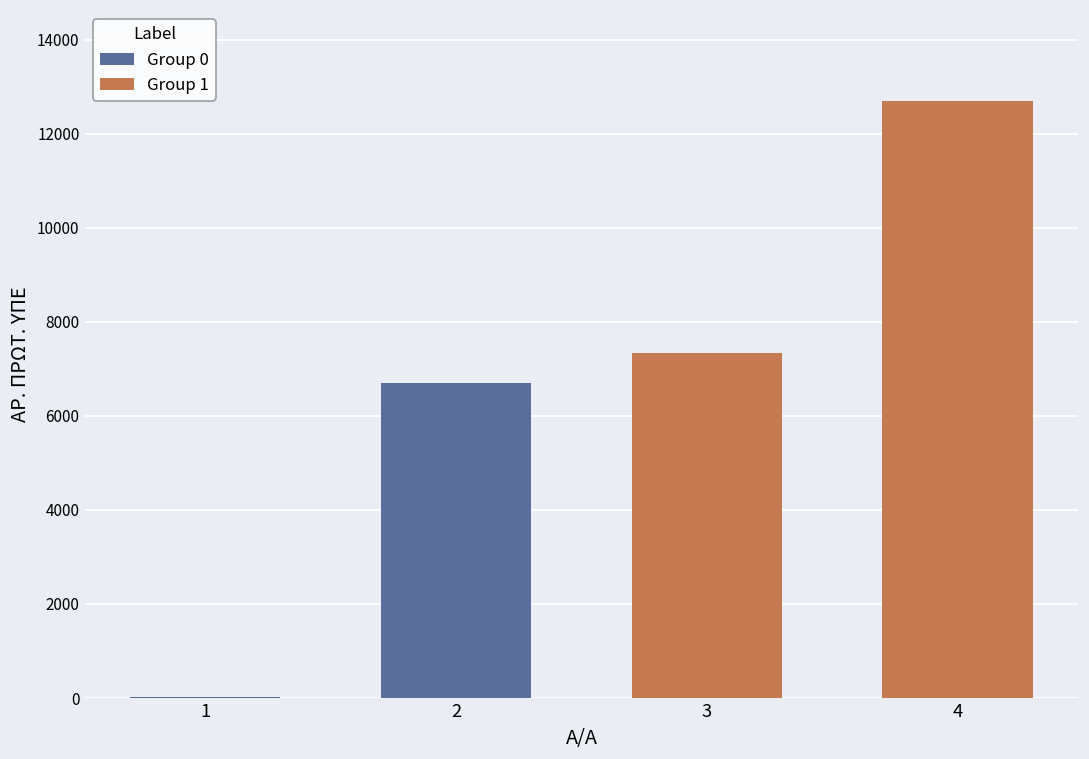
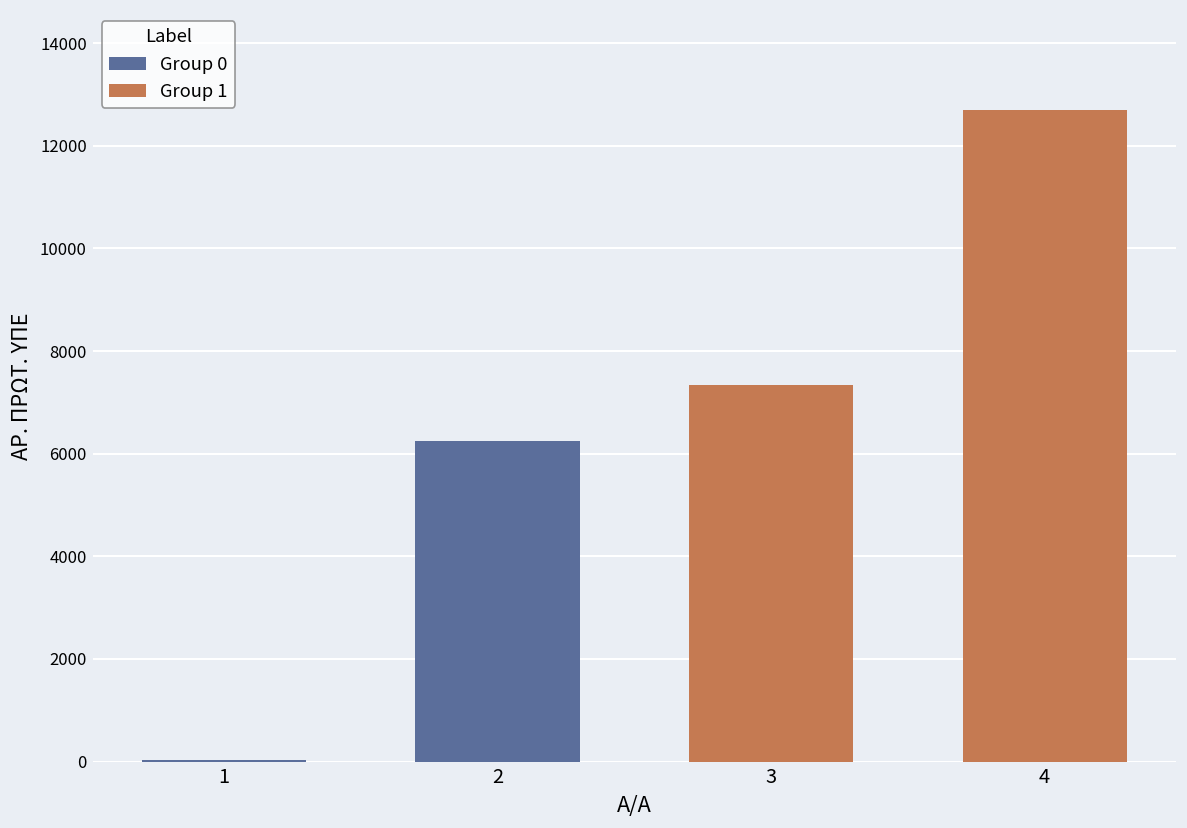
2: 6700 -> 6200
